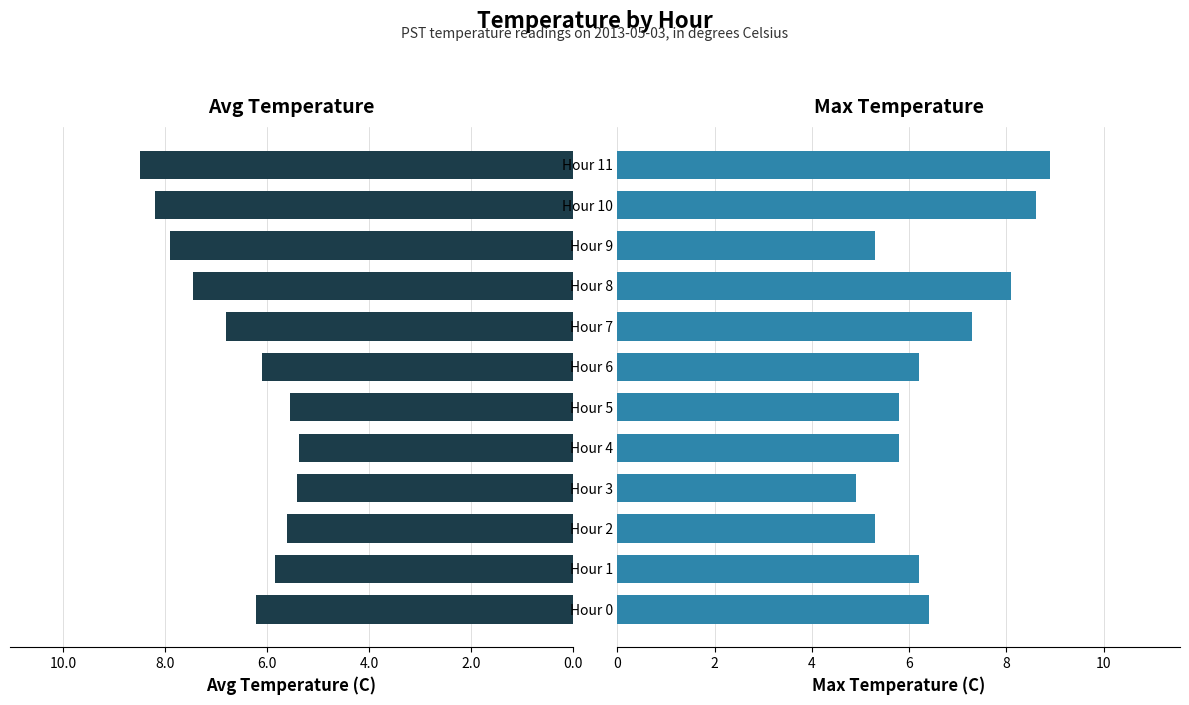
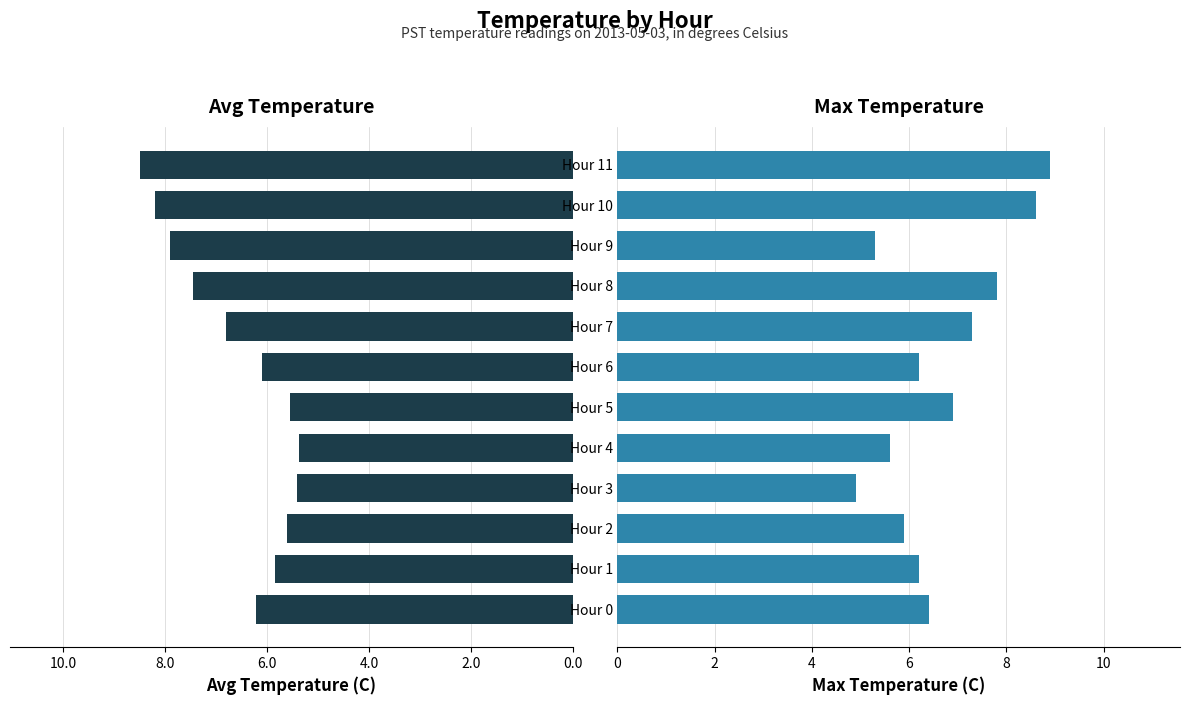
Max Temperature, Hour 8: 8.1 -> 7.8
Max Temperature, Hour 5: 5.8 -> 6.9
Max Temperature, Hour 4: 5.8 -> 5.6
Max Temperature, Hour 2: 5.3 -> 5.9
